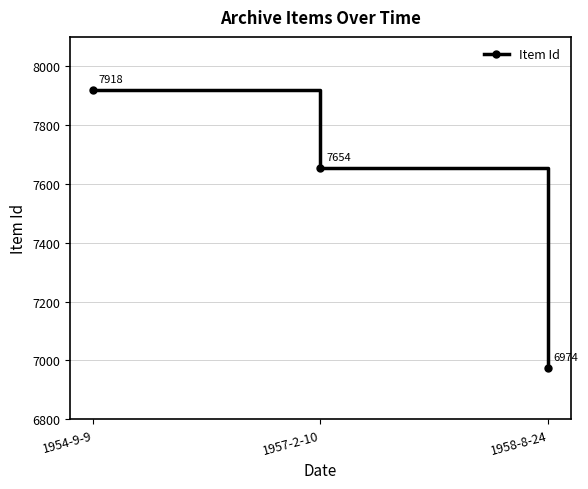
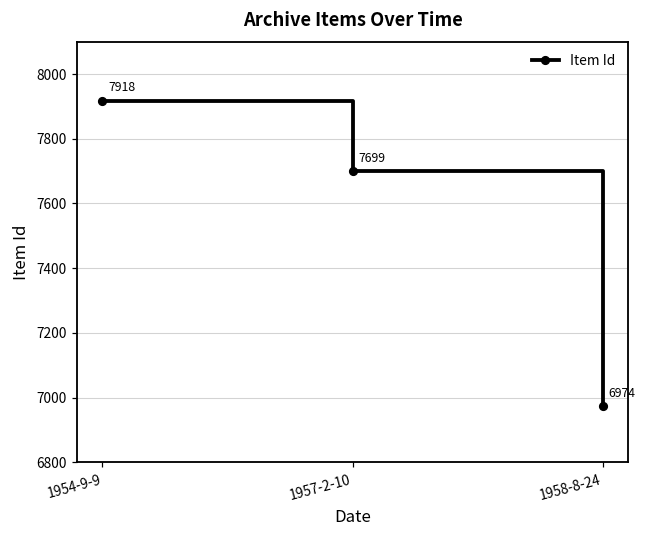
1957-2-10: 7654 -> 7699
